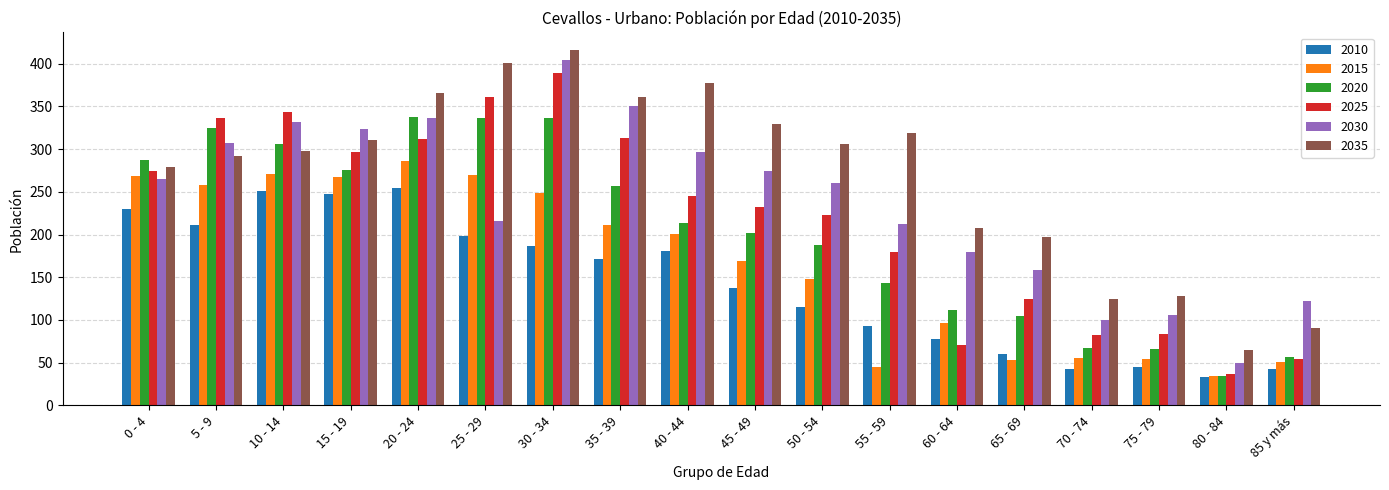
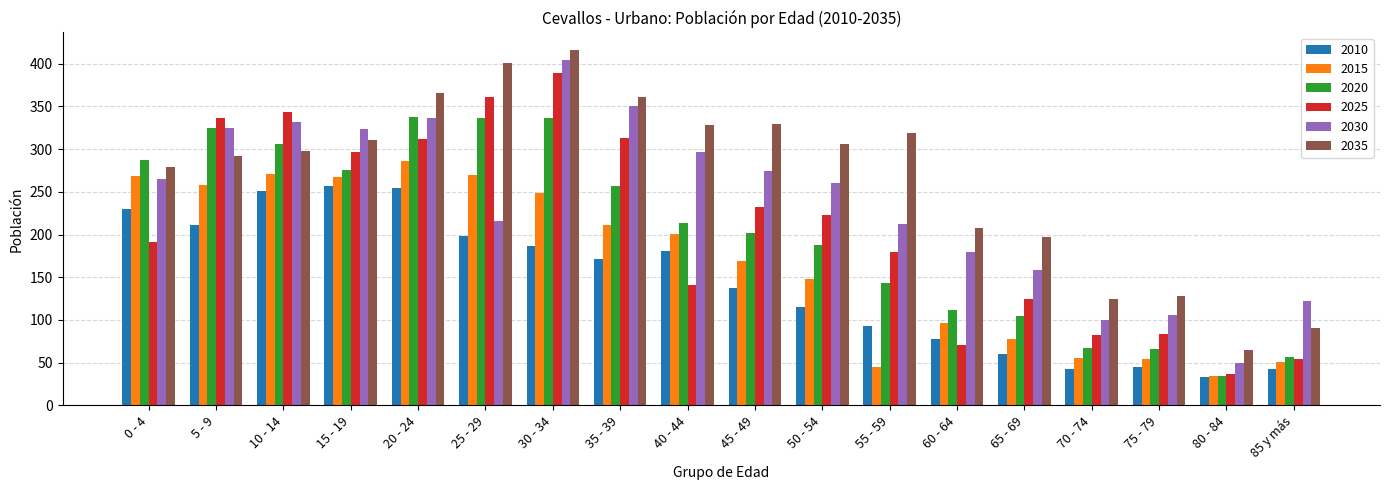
2025, 0 - 4: 270 -> 190
2030, 5 - 9: 310 -> 330
2010, 15 - 19: 250 -> 260
2025, 40 - 44: 250 -> 140
2035, 40 - 44: 380 -> 330
2015, 65 - 69: 50 -> 80
